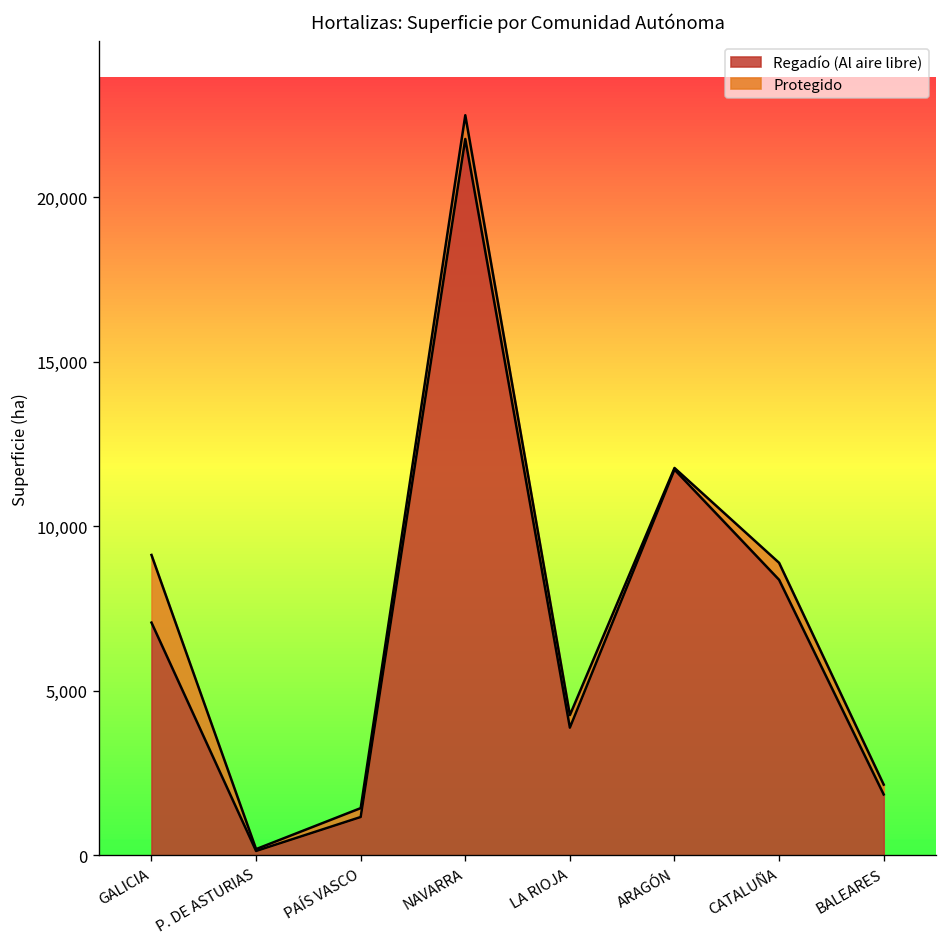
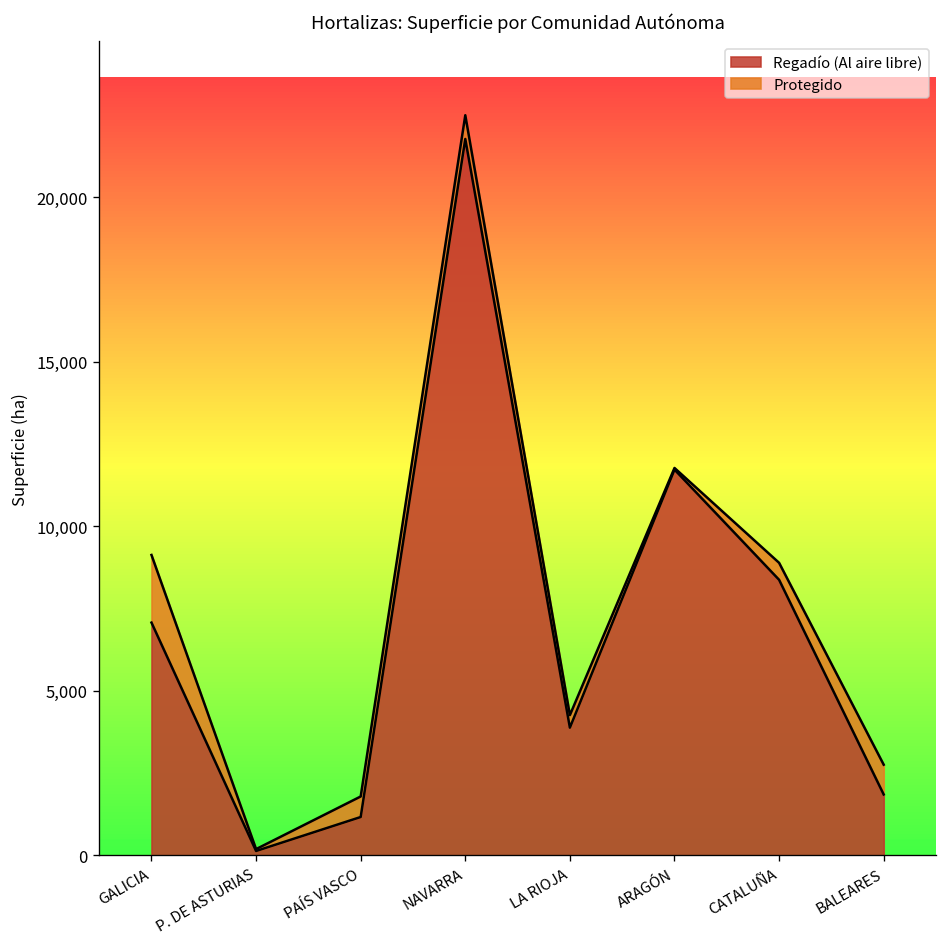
Protegido, PAÍS VASCO: 300 -> 600
Protegido, BALEARES: 300 -> 900
